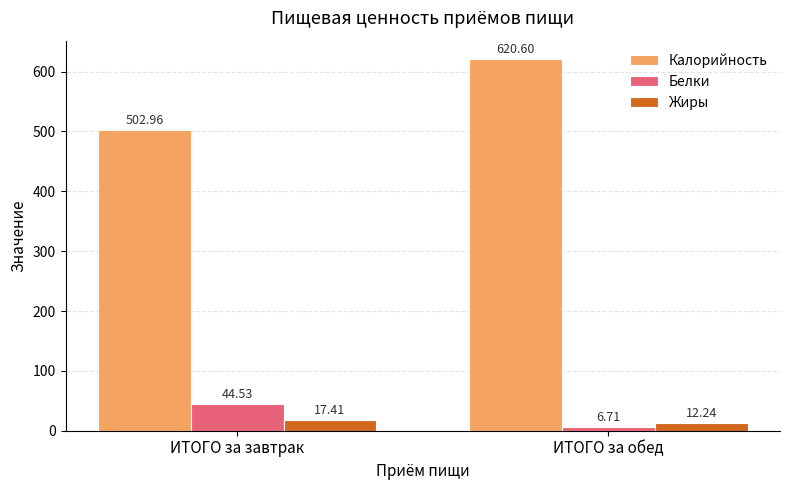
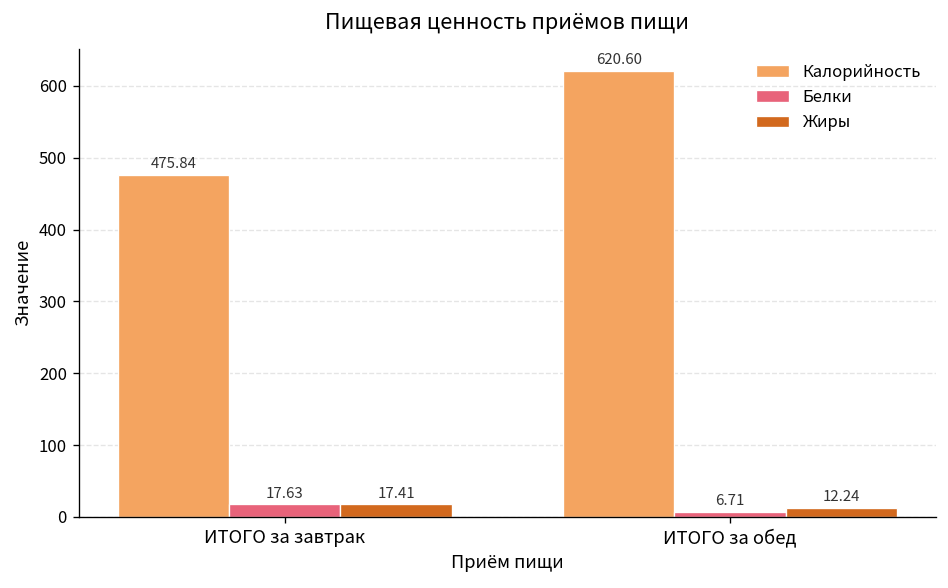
Калорийность, ИТОГО за завтрак: 502.96 -> 475.84
Белки, ИТОГО за завтрак: 44.53 -> 17.63
